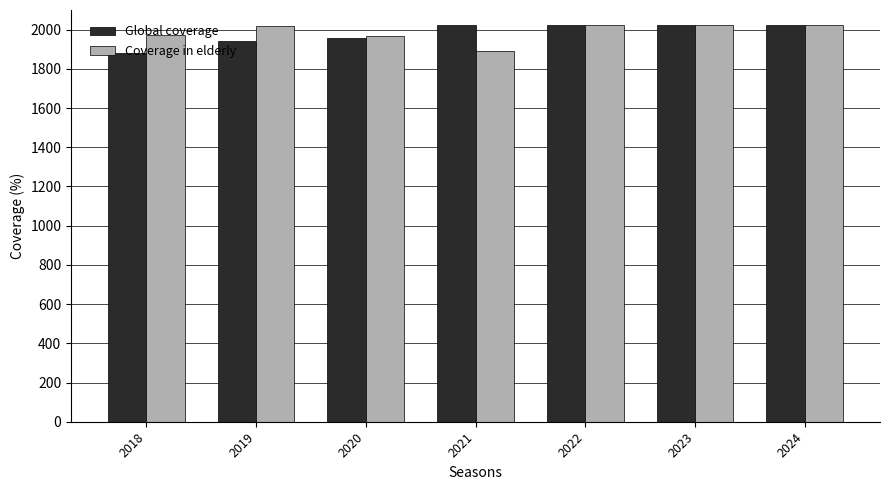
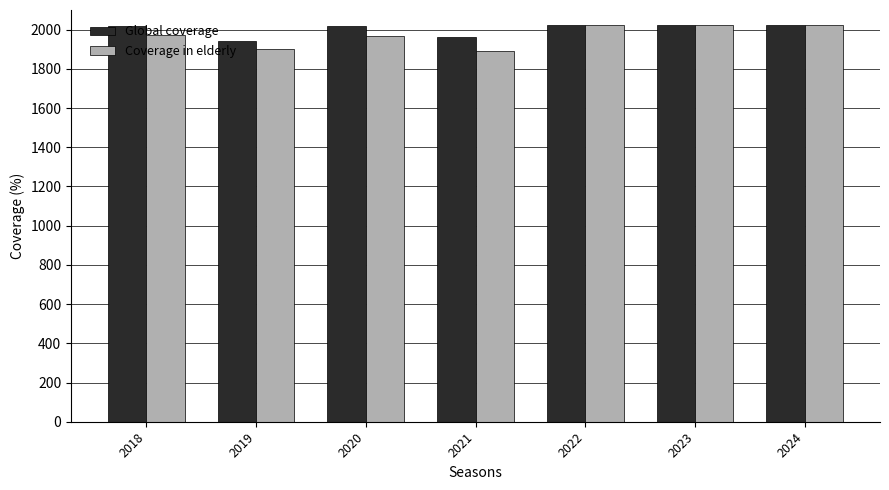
Global coverage, 2018: 1880 -> 2020
Coverage in elderly, 2019: 2020 -> 1900
Global coverage, 2020: 1960 -> 2020
Global coverage, 2021: 2020 -> 1960
